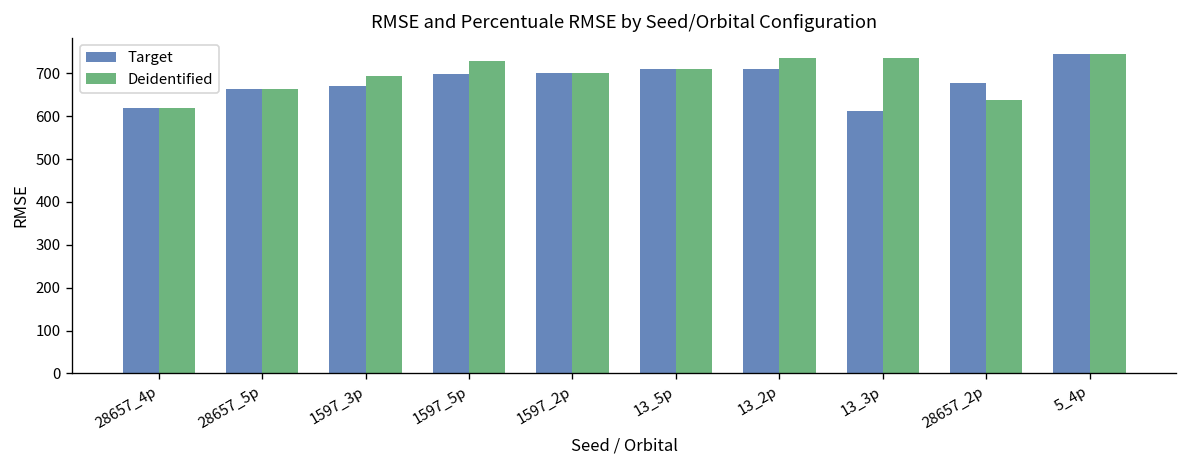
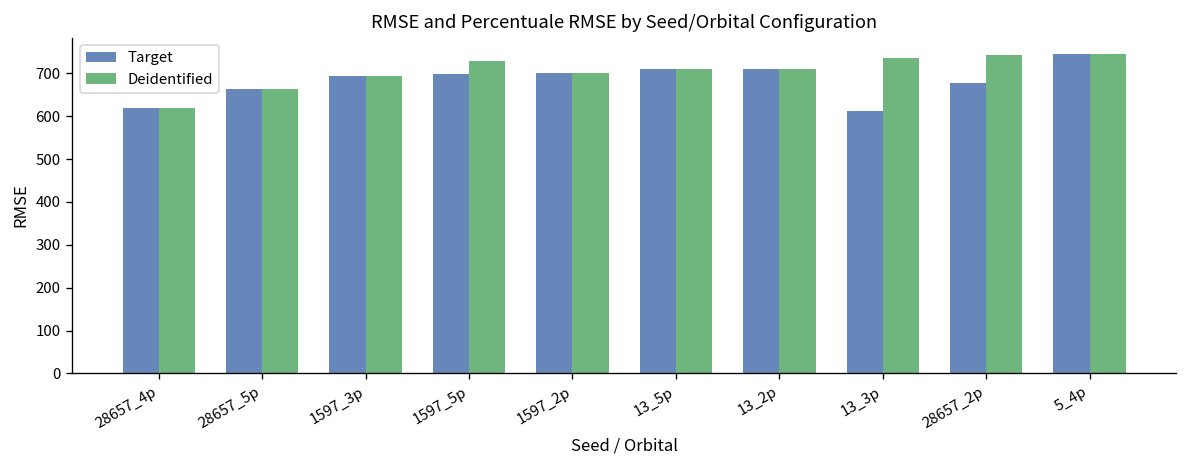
Target, 1597_3p: 670 -> 690
Deidentified, 13_2p: 740 -> 710
Deidentified, 28657_2p: 640 -> 740
